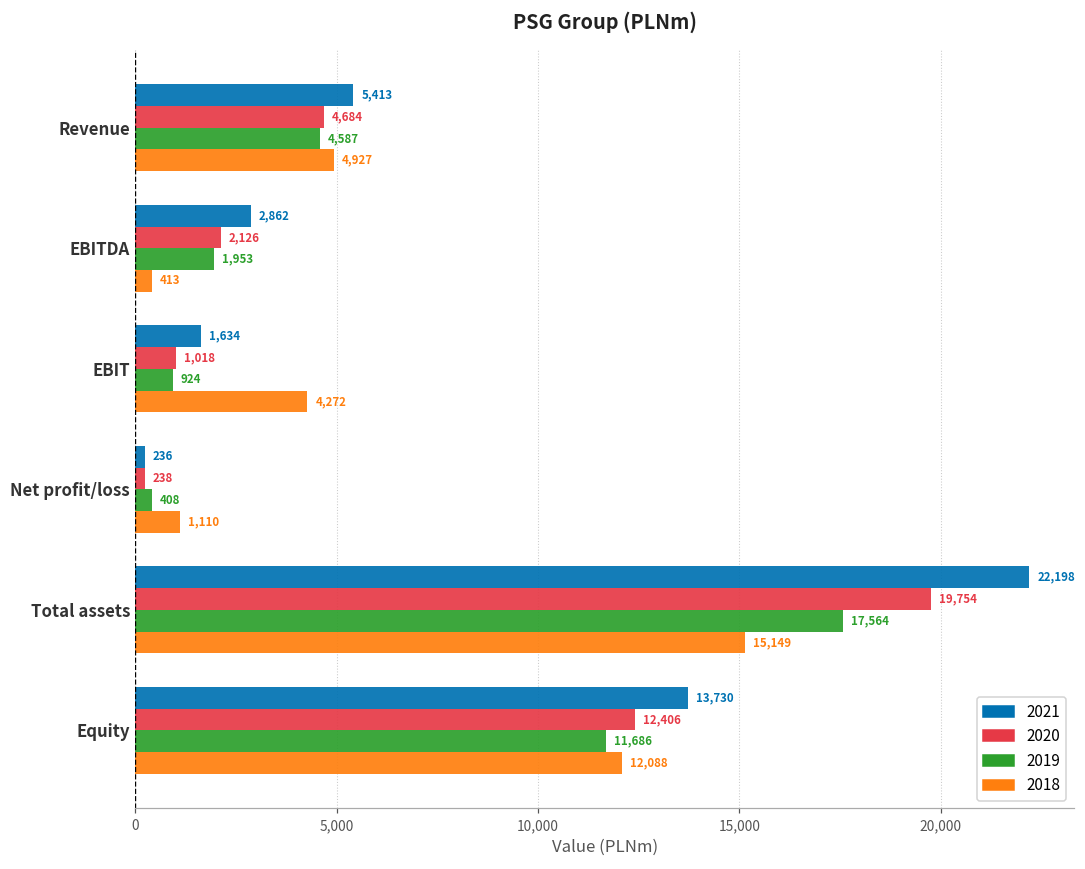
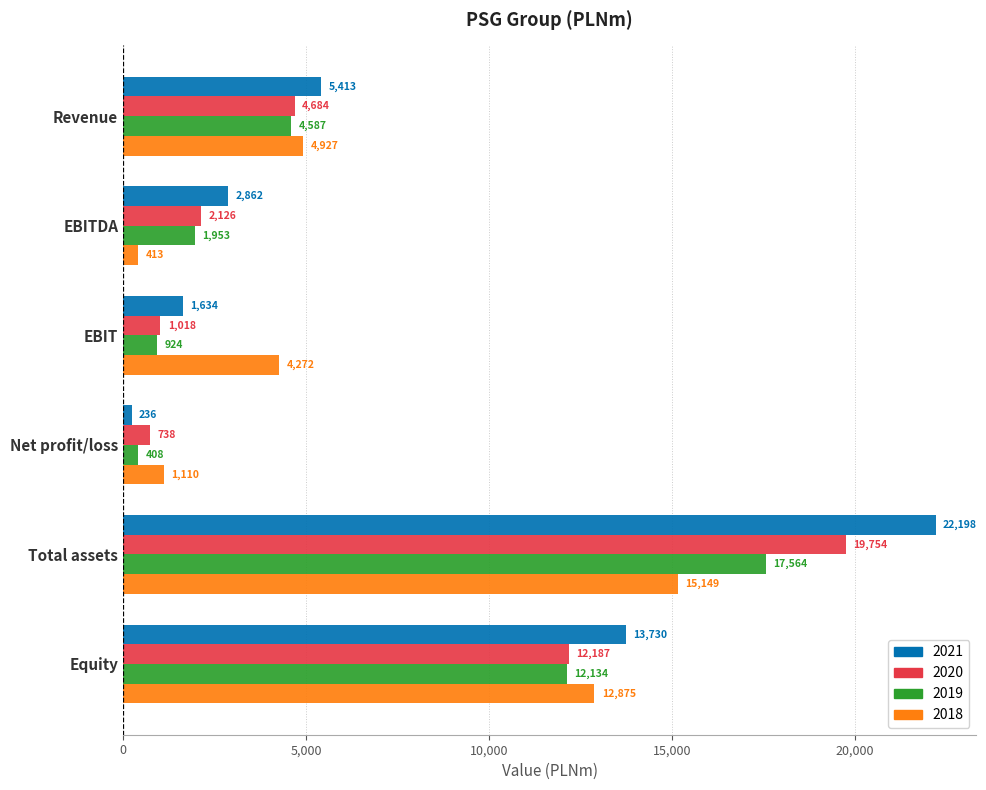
2020, Net profit/loss: 238 -> 738
2020, Equity: 12,406 -> 12,187
2019, Equity: 11,686 -> 12,134
2018, Equity: 12,088 -> 12,875
